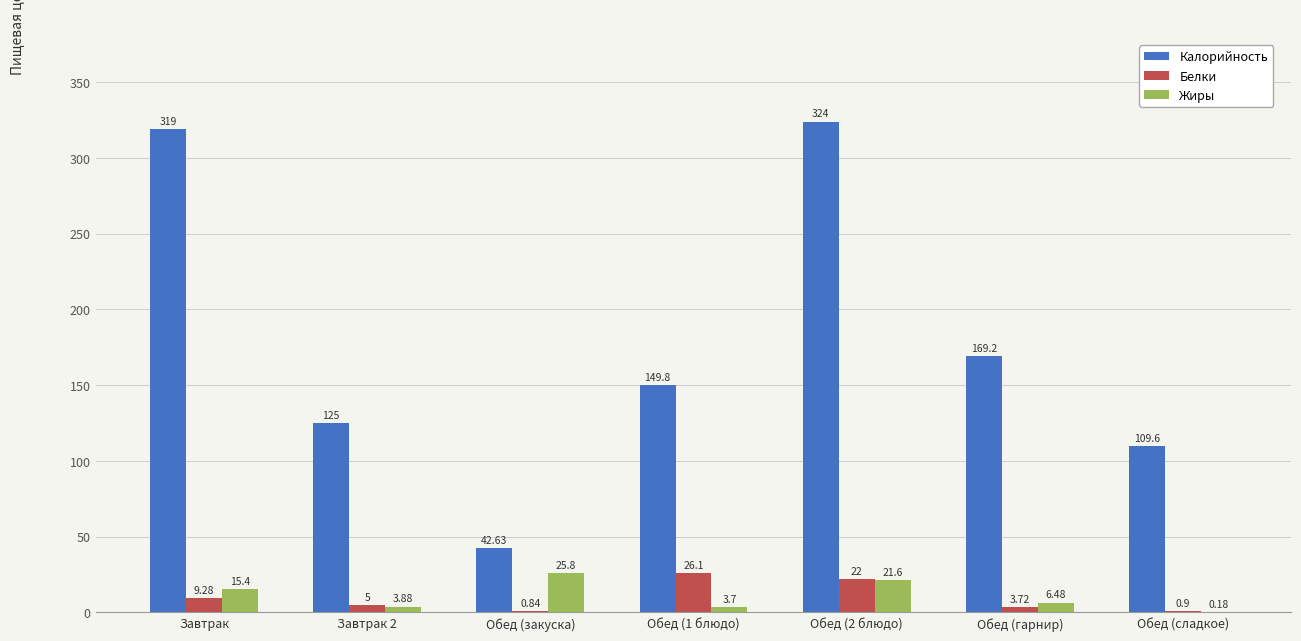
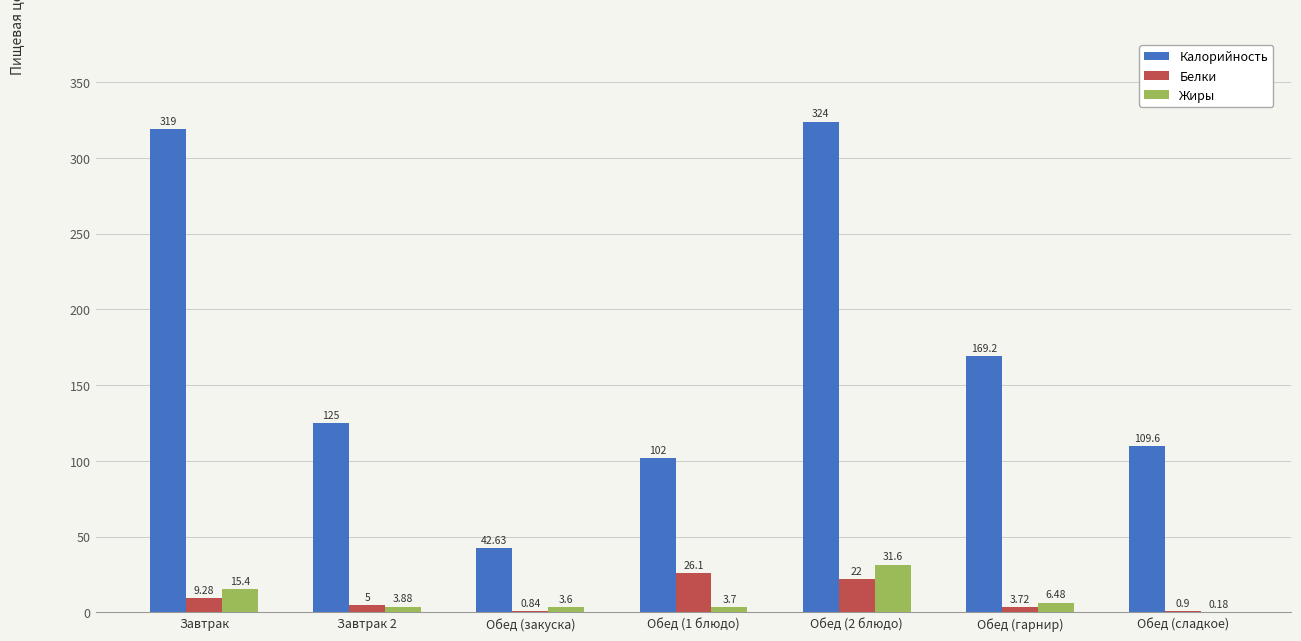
Жиры, Обед (закуска): 25.8 -> 3.6
Калорийность, Обед (1 блюдо): 149.8 -> 102
Жиры, Обед (2 блюдо): 21.6 -> 31.6
